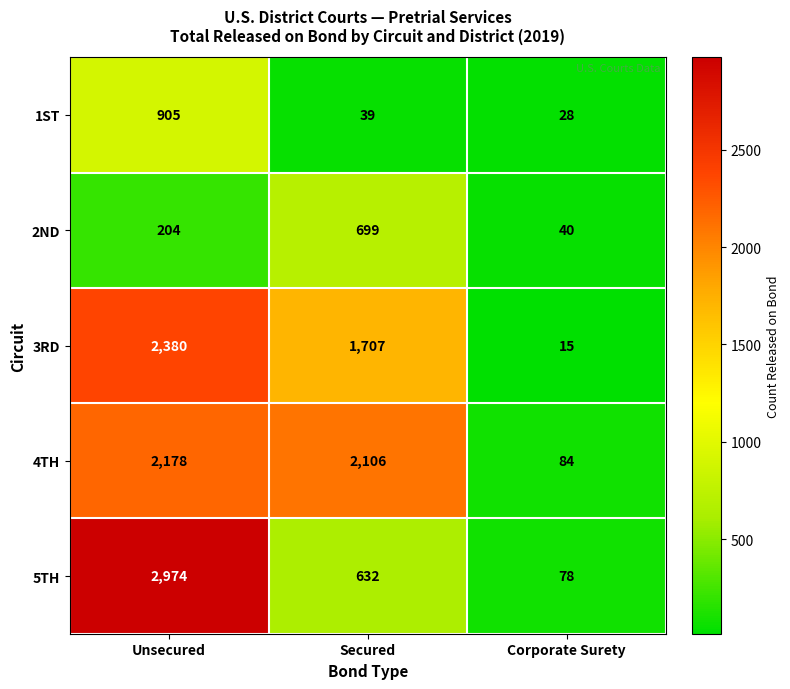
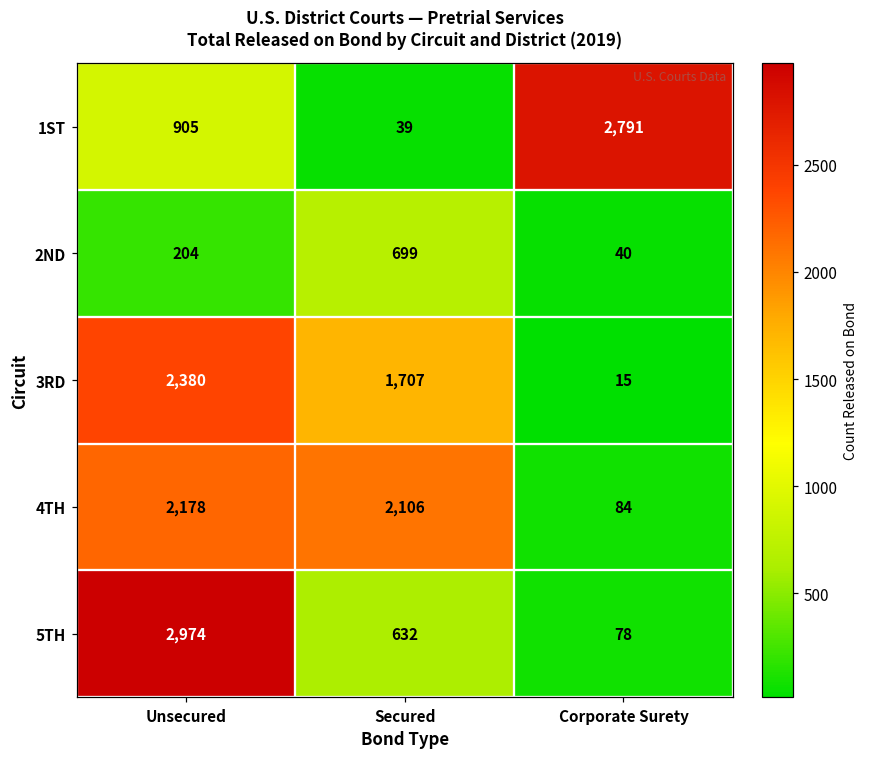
1ST, Corporate Surety: 28 -> 2,791
